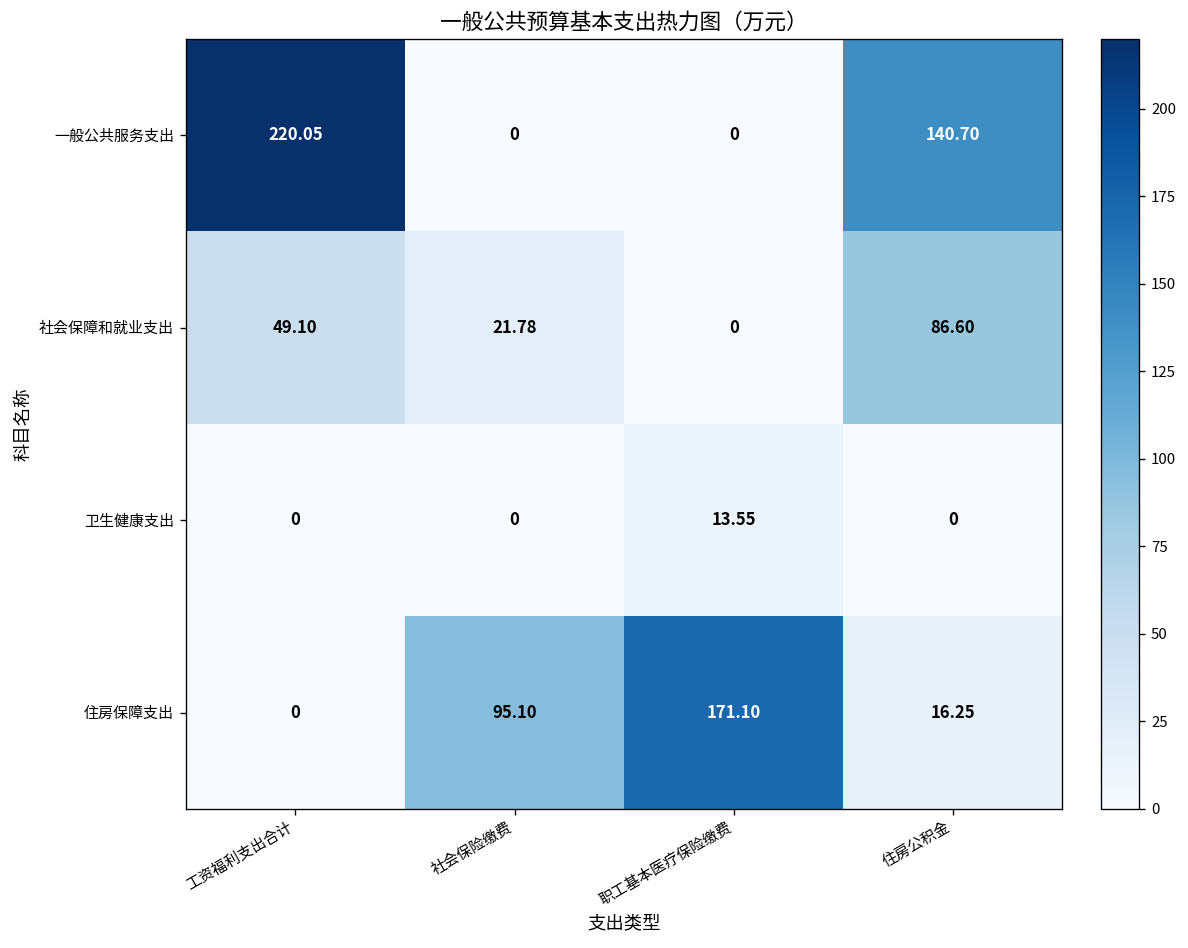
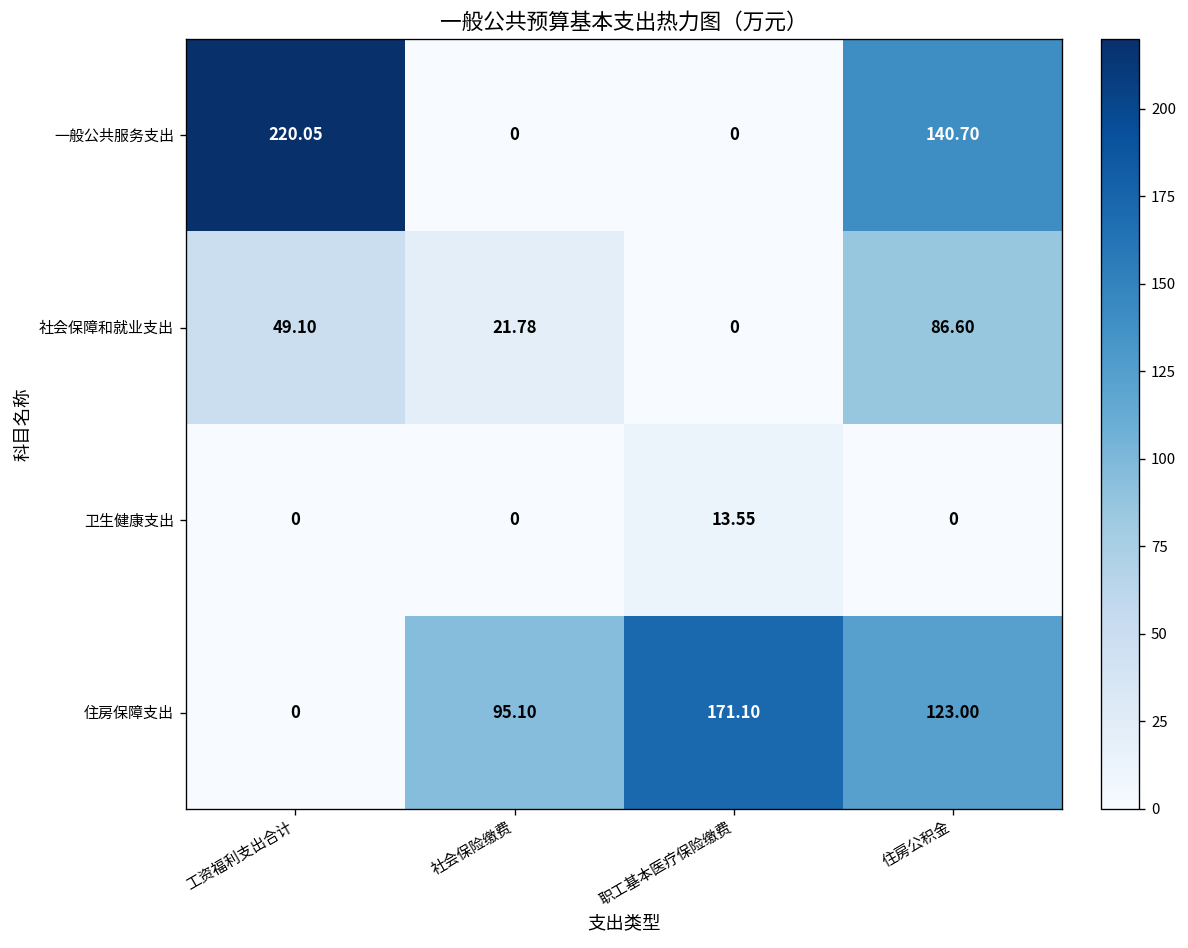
住房保障支出, 住房公积金: 16.25 -> 123.00
